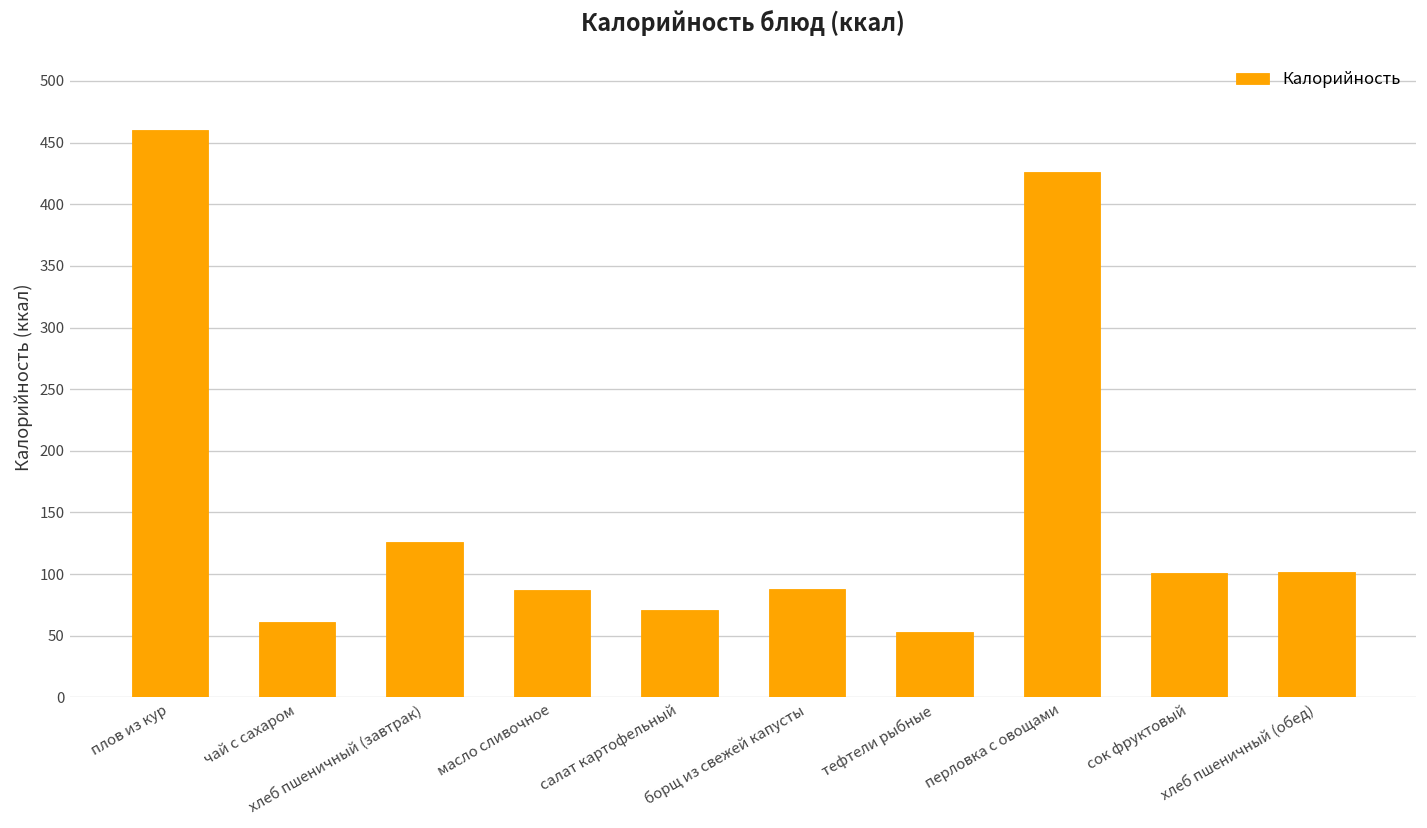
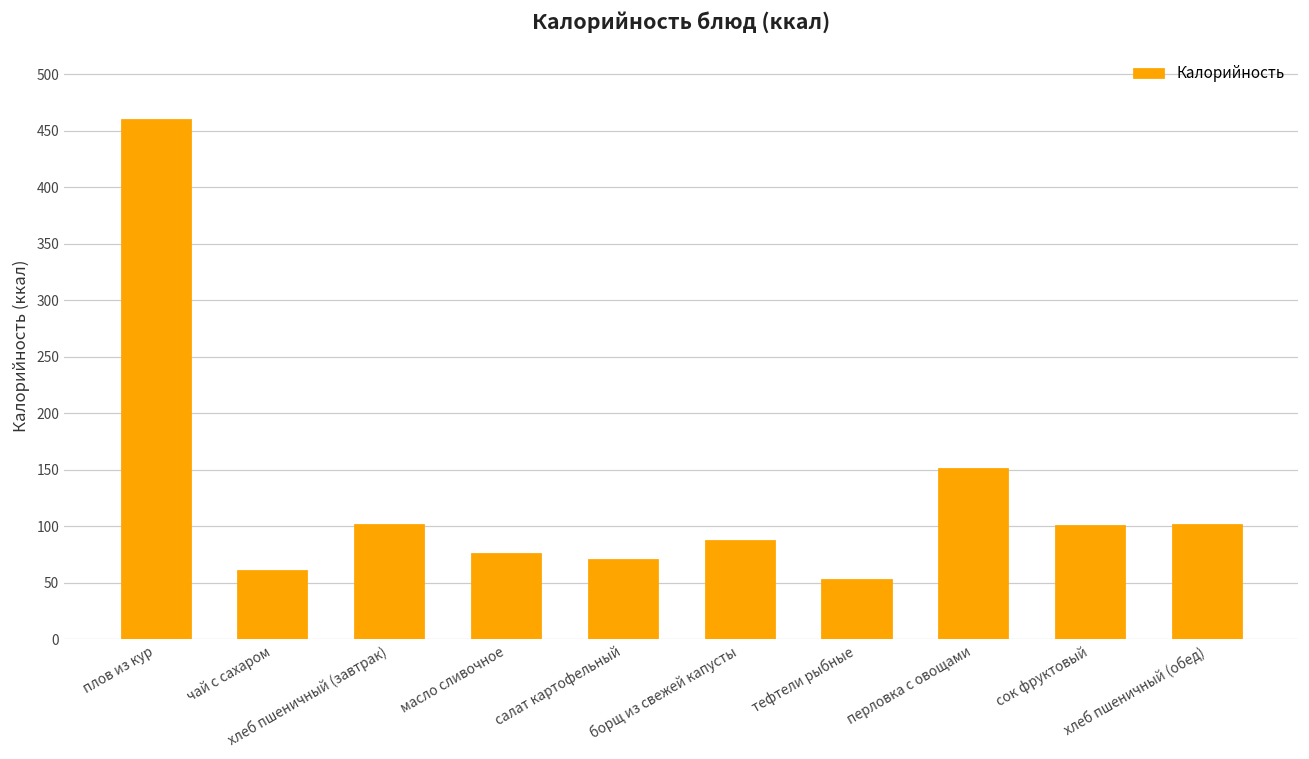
хлеб пшеничный (завтрак): 126 -> 102
масло сливочное: 87 -> 76
перловка с овощами: 426 -> 152
